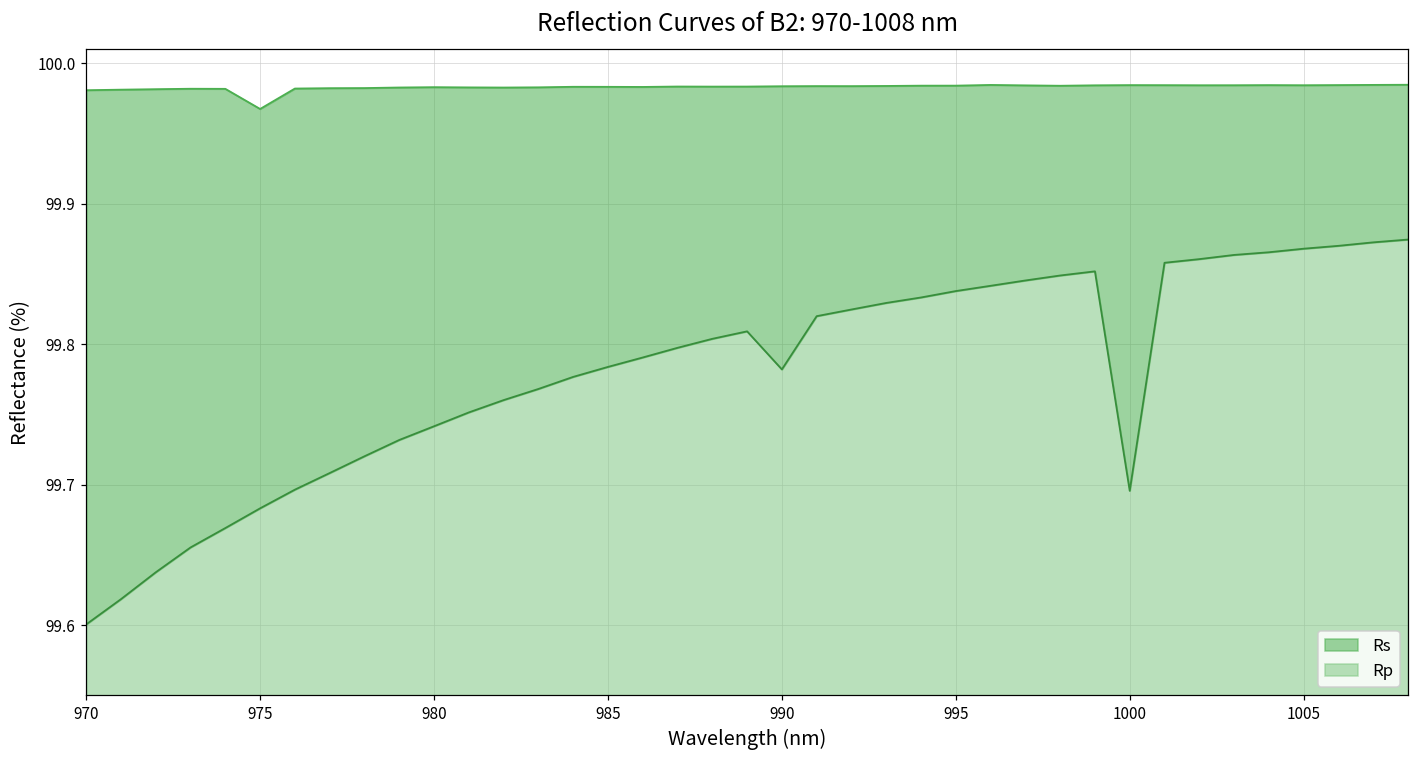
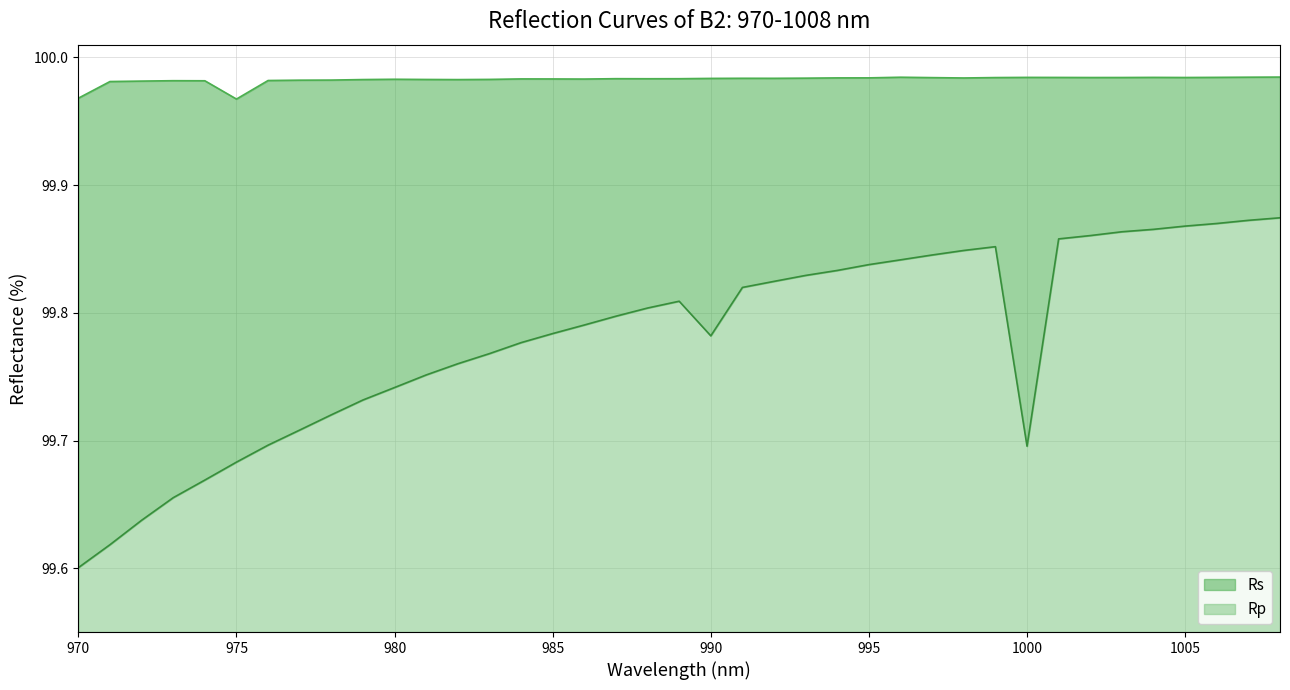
Rs, 970: 99.981 -> 99.968
